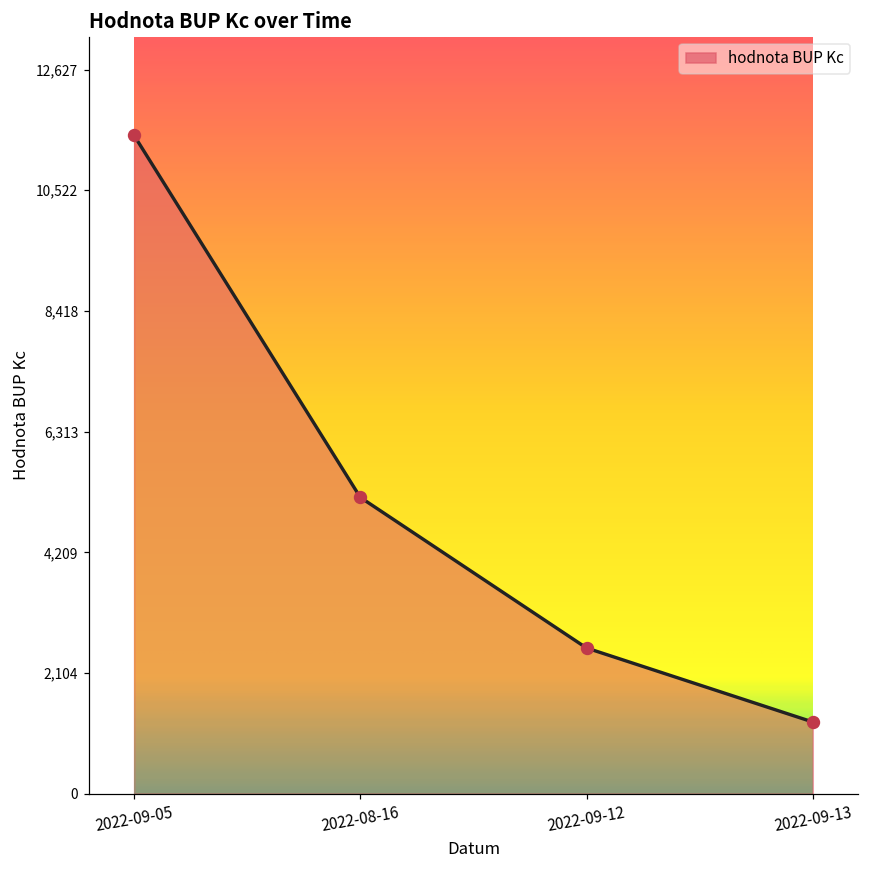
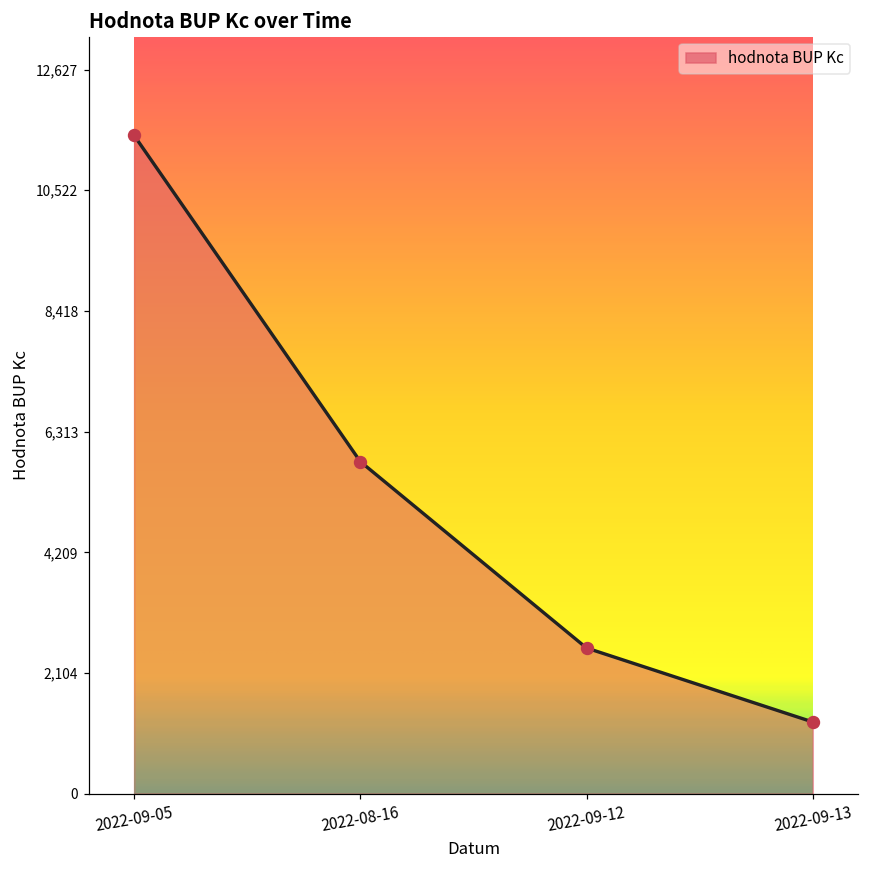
2022-08-16: 5,200 -> 5,800
